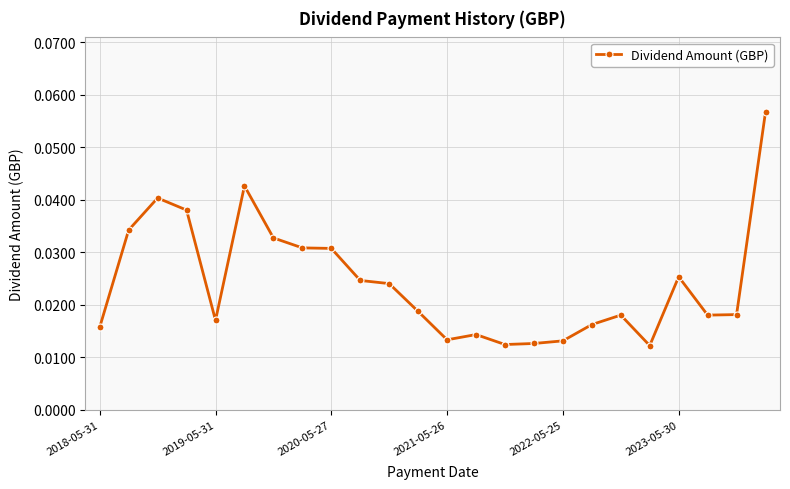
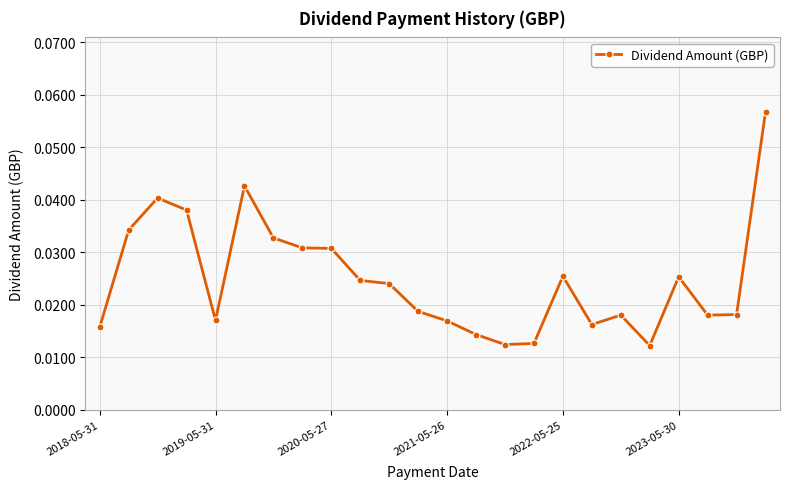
2021-05-26: 0.013 -> 0.017
2022-05-25: 0.013 -> 0.025
